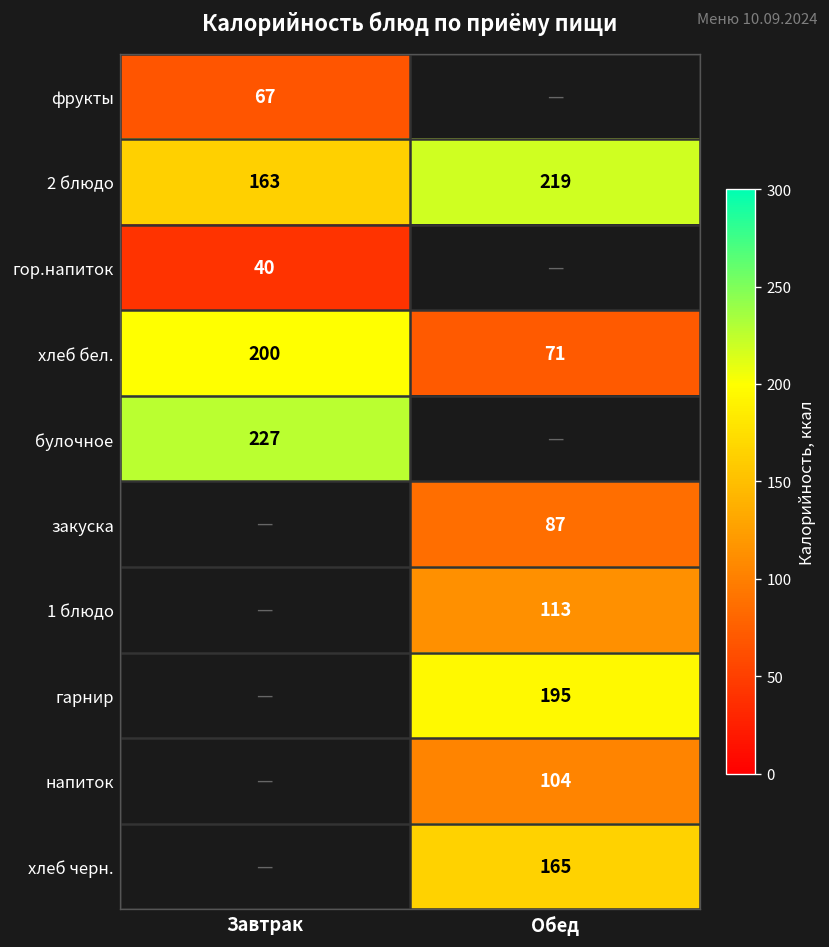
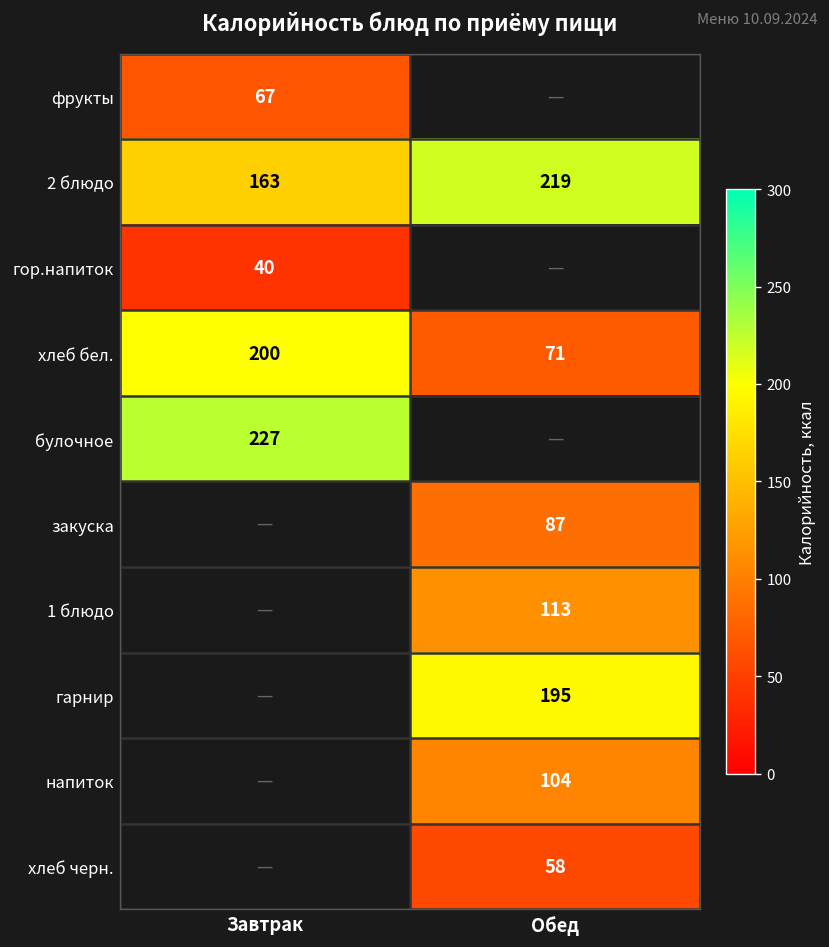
хлеб черн., Обед: 165 -> 58
